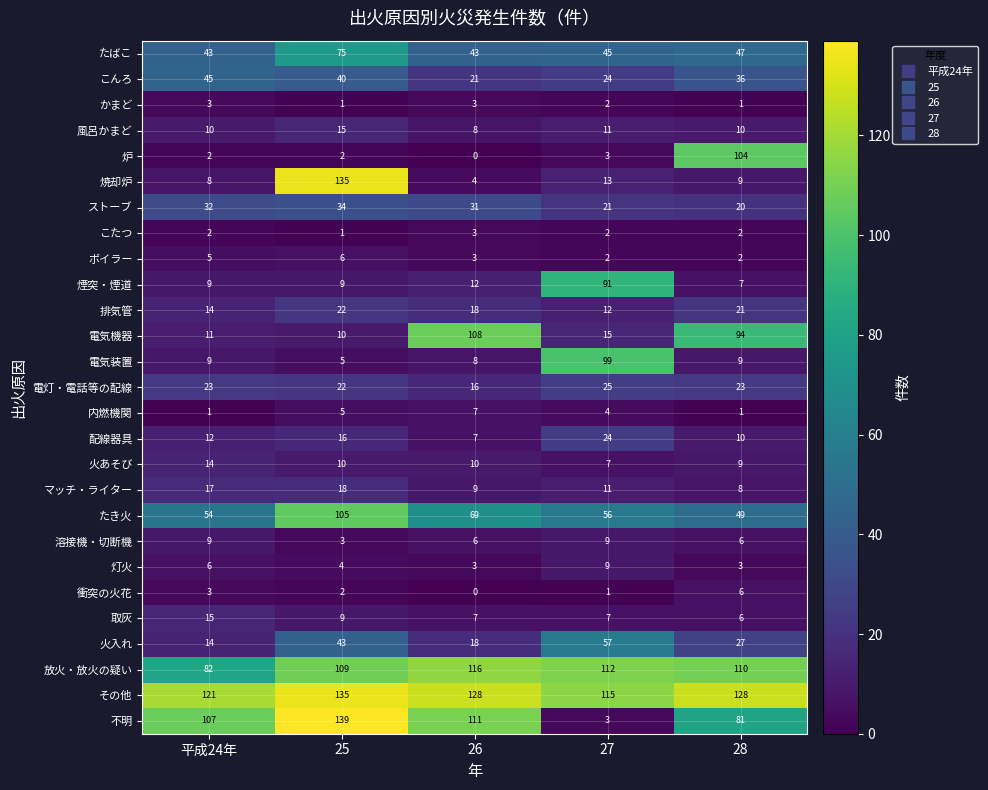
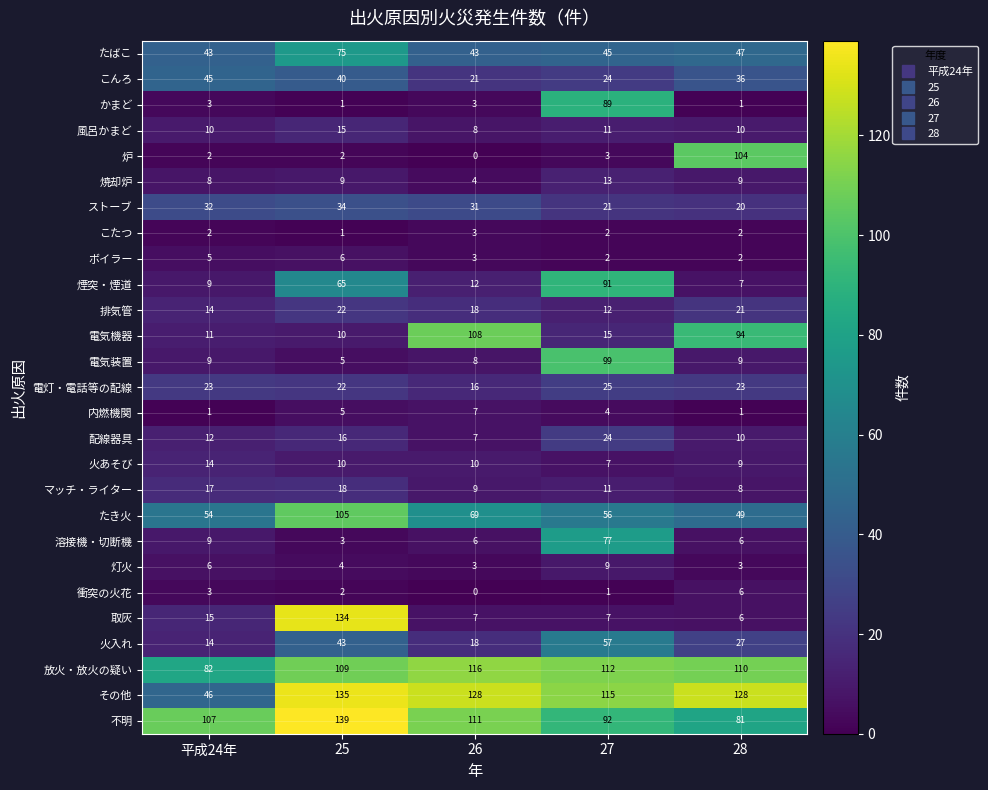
かまど, 27: 2 -> 89
焼却炉, 25: 135 -> 9
煙突・煙道, 25: 9 -> 65
溶接機・切断機, 27: 9 -> 77
取灰, 25: 9 -> 134
その他, 平成24年: 121 -> 46
不明, 27: 3 -> 92
